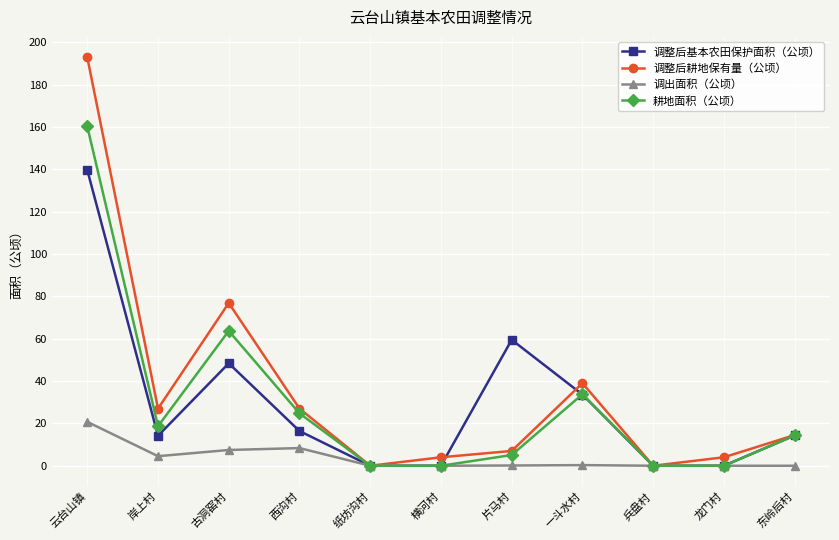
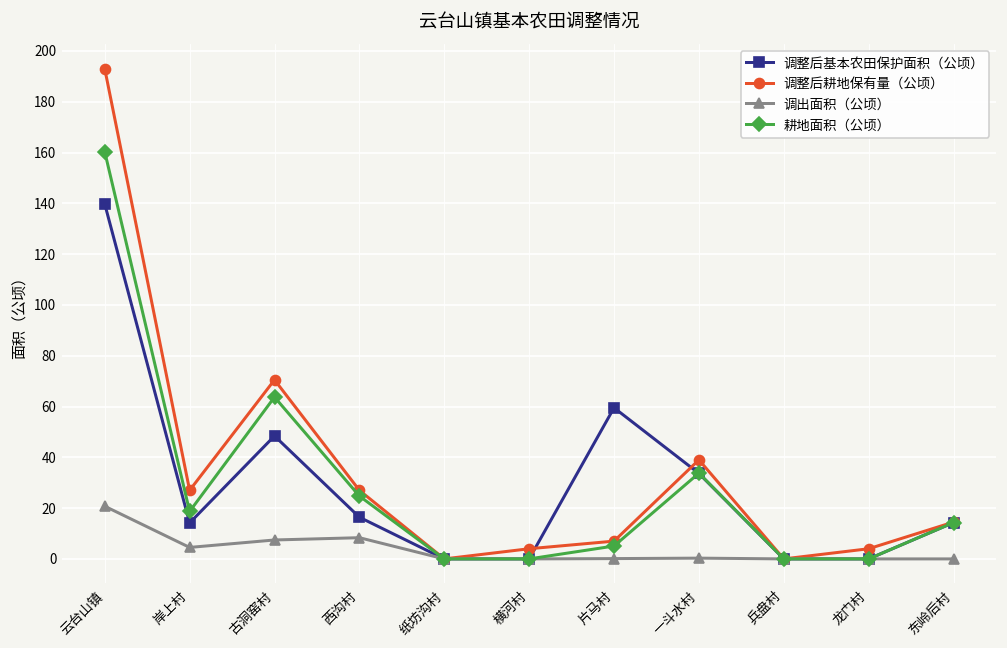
调整后耕地保有量（公顷）, 古洞窑村: 77 -> 71
